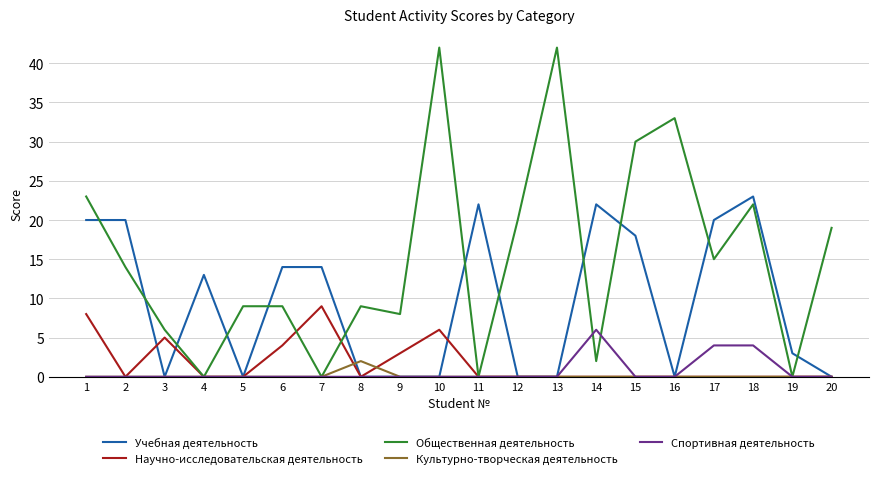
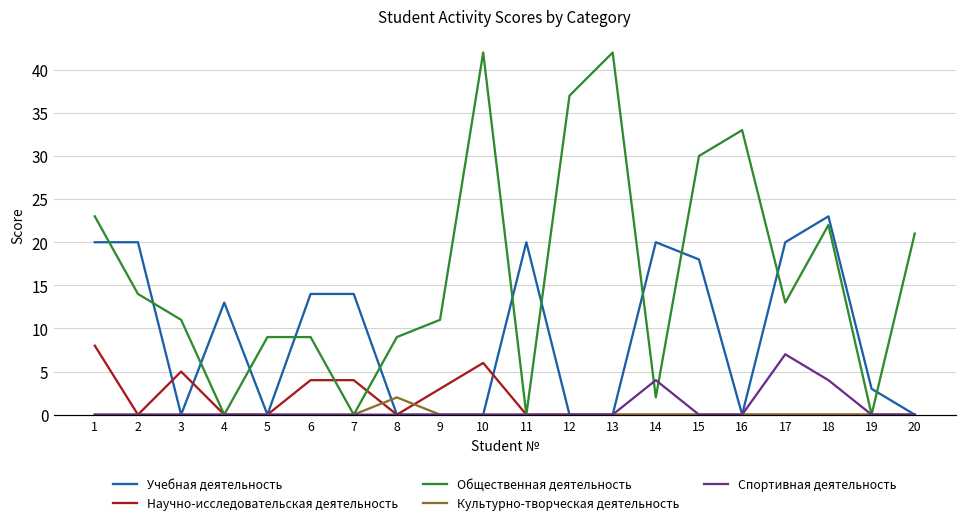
Общественная деятельность, 3: 6 -> 11
Научно-исследовательская деятельность, 7: 9 -> 4
Общественная деятельность, 9: 8 -> 11
Учебная деятельность, 11: 22 -> 20
Общественная деятельность, 12: 20 -> 37
Учебная деятельность, 14: 22 -> 20
Спортивная деятельность, 14: 6 -> 4
Общественная деятельность, 17: 15 -> 13
Спортивная деятельность, 17: 4 -> 7
Общественная деятельность, 20: 19 -> 21
